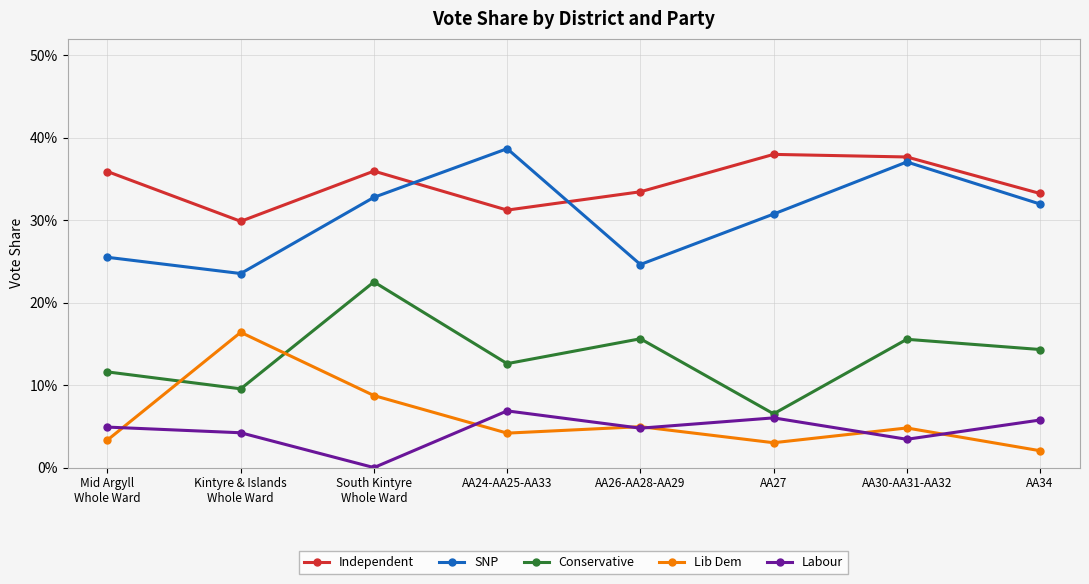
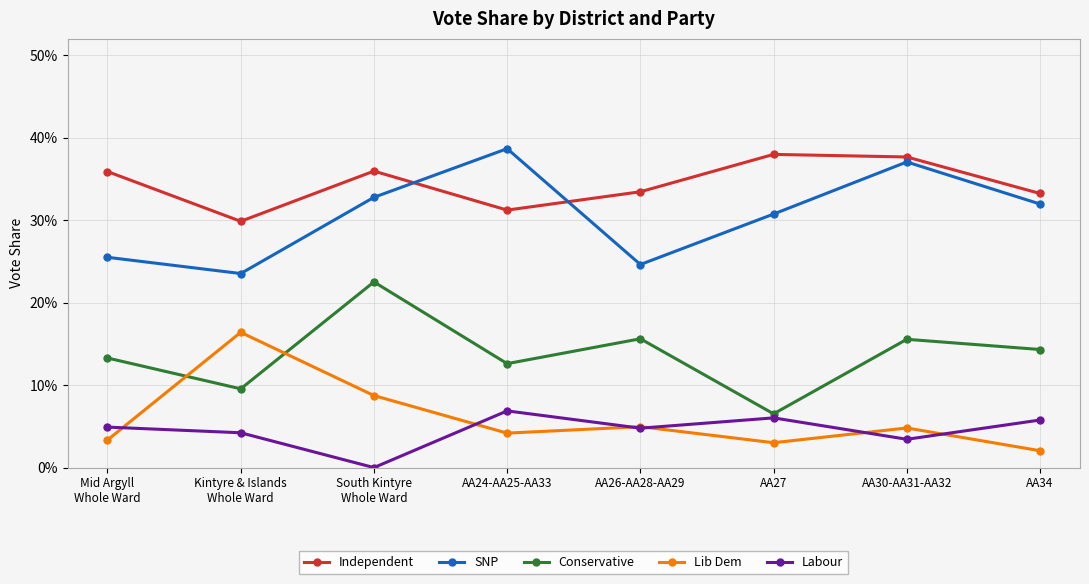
Conservative, Mid Argyll Whole Ward: 12% -> 13%
